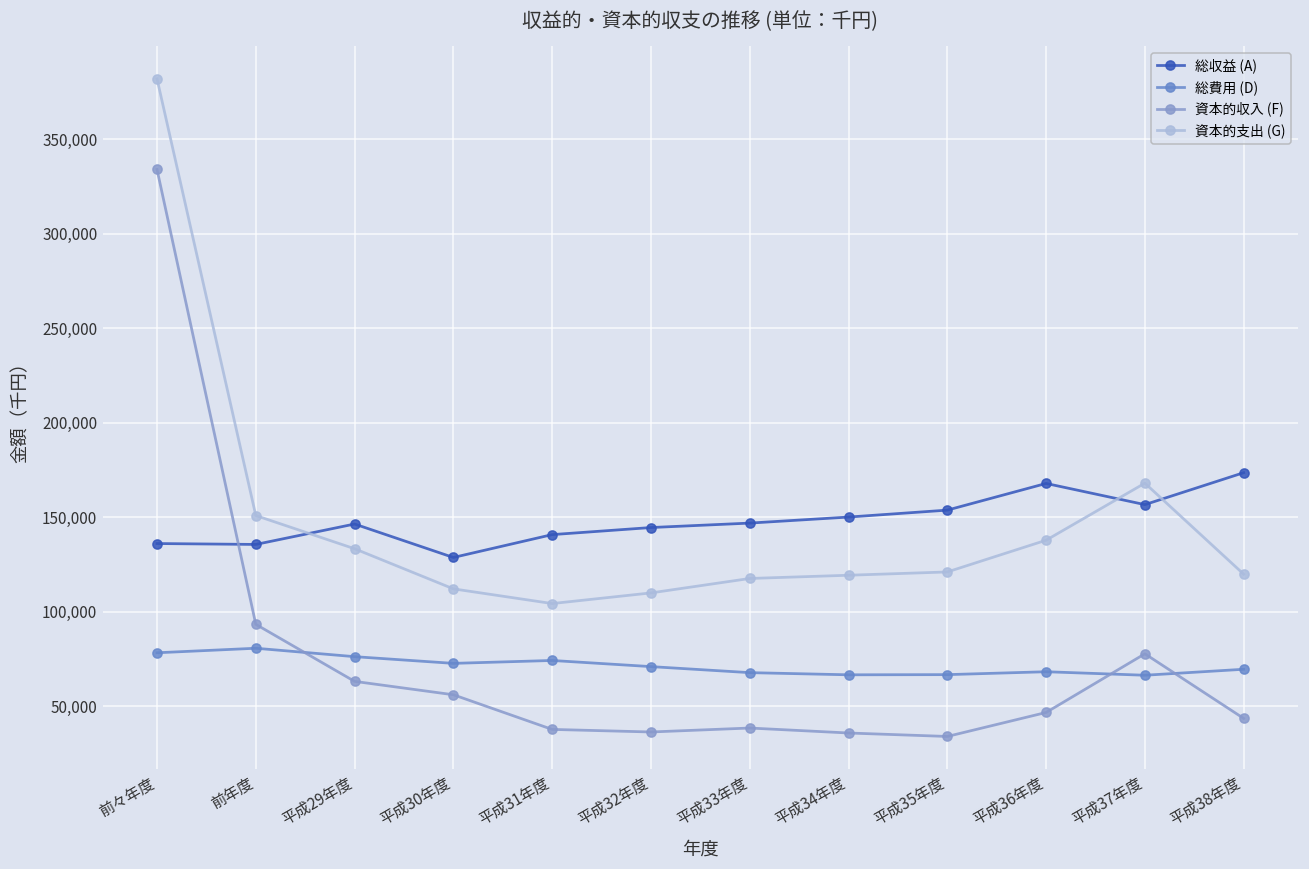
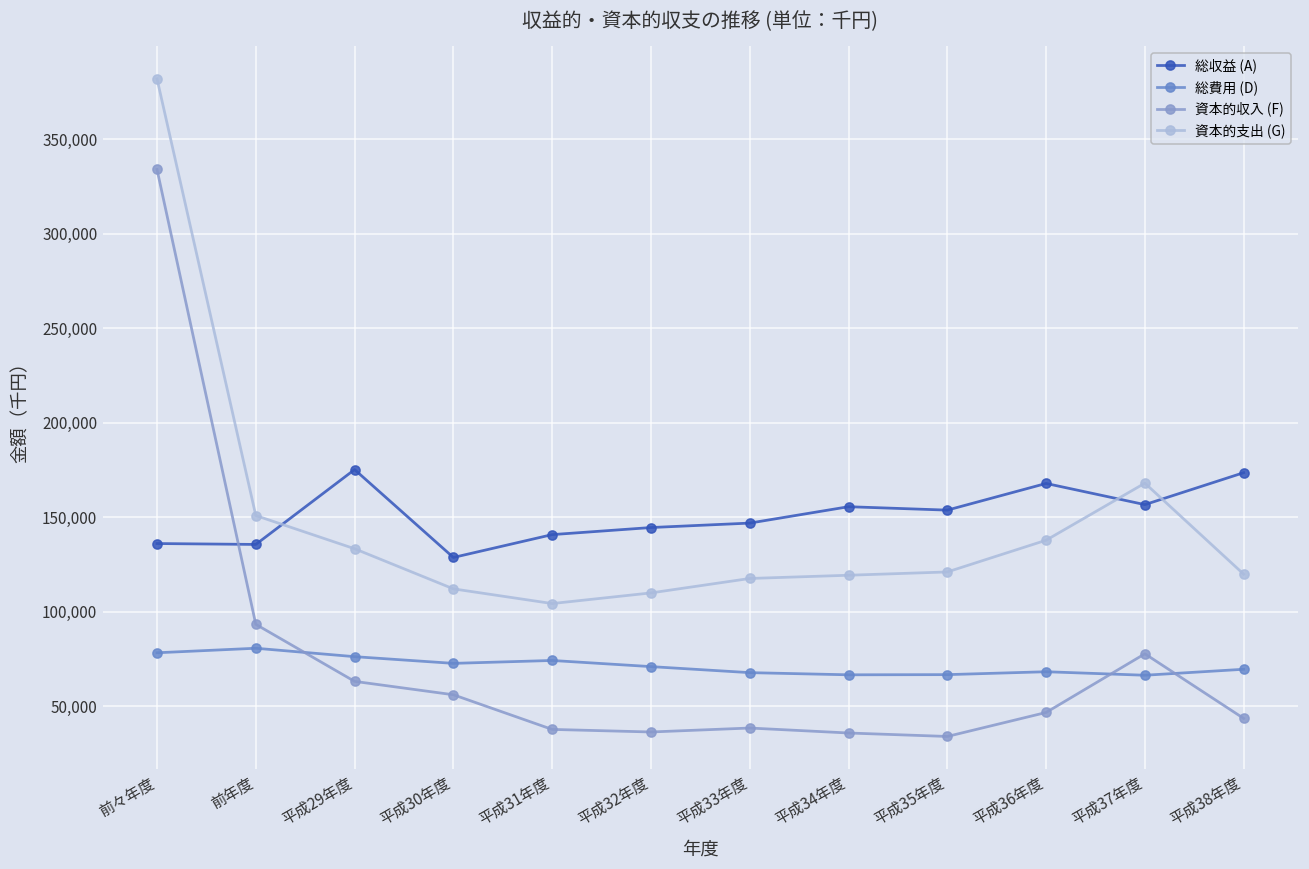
総収益 (A), 平成29年度: 146,000 -> 175,000
総収益 (A), 平成34年度: 150,000 -> 156,000
